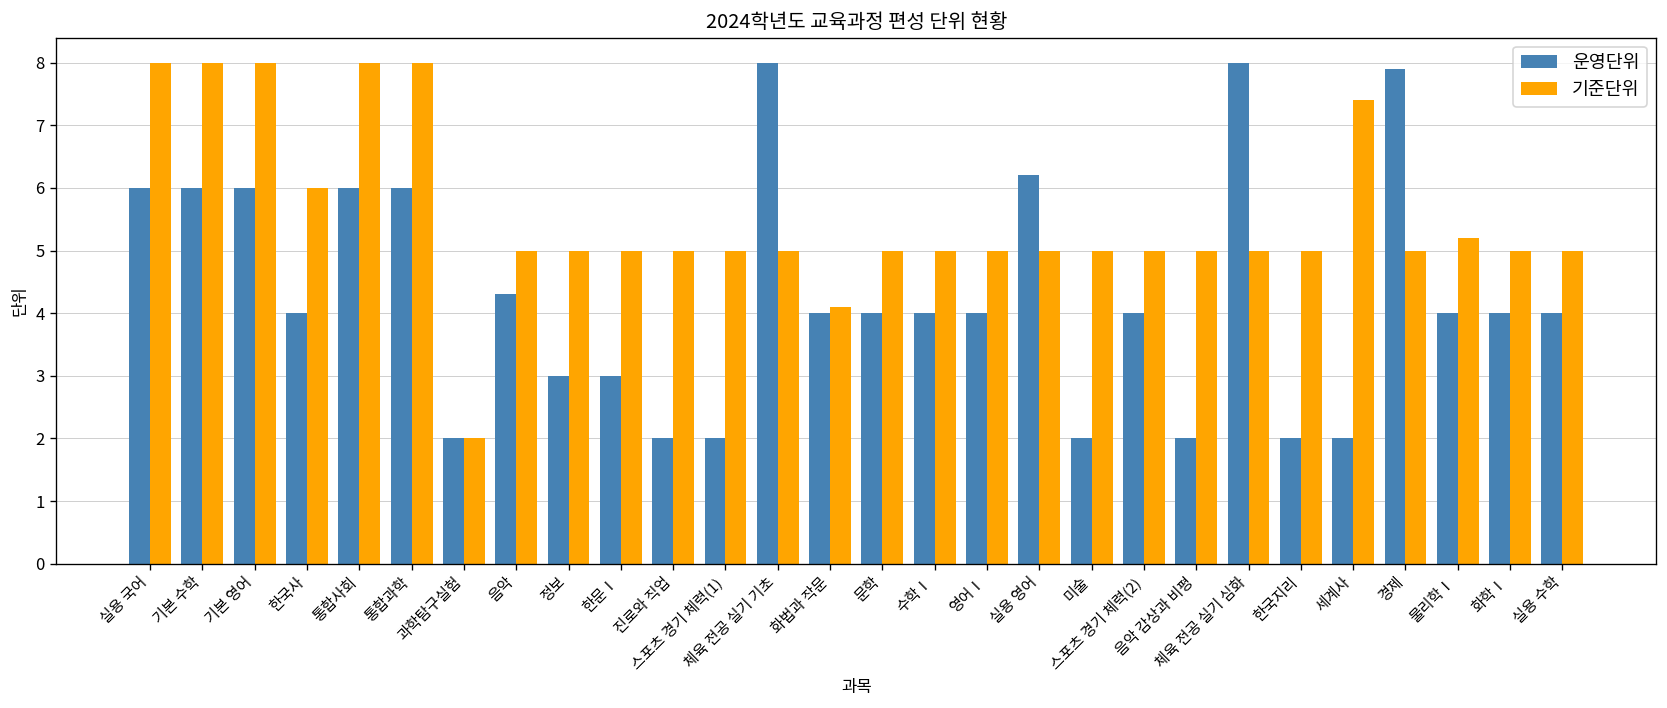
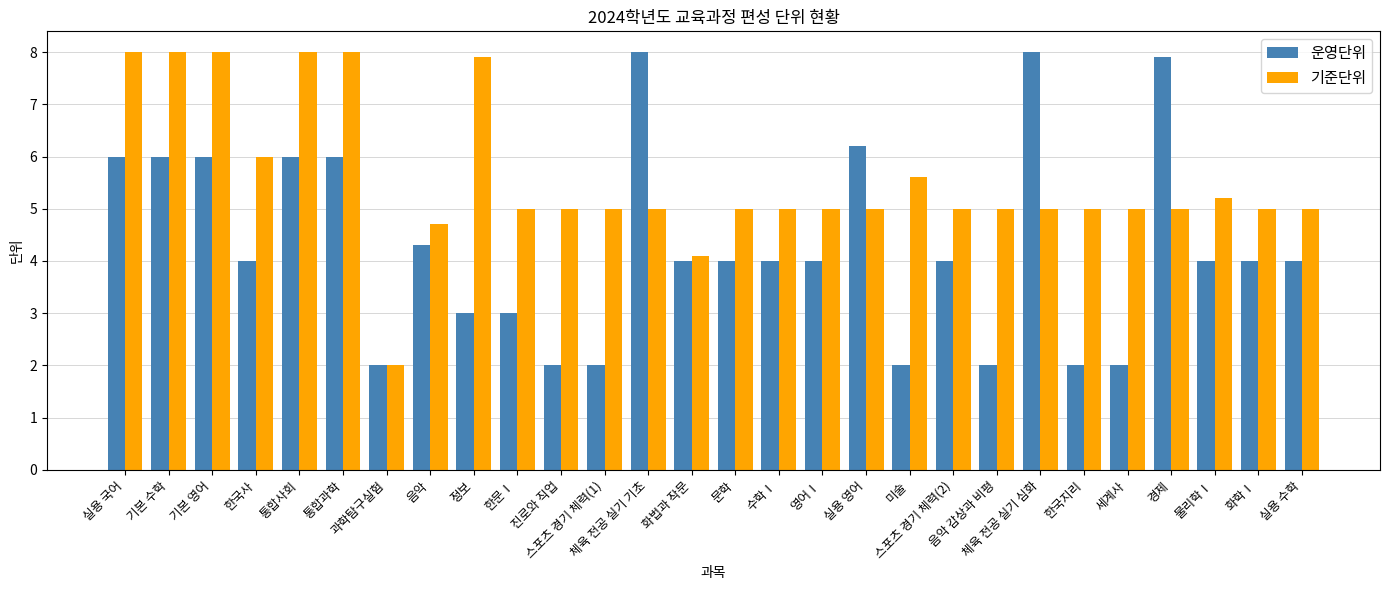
기준단위, 음악: 5.0 -> 4.7
기준단위, 정보: 5.0 -> 7.9
기준단위, 미술: 5.0 -> 5.6
기준단위, 세계사: 7.4 -> 5.0
